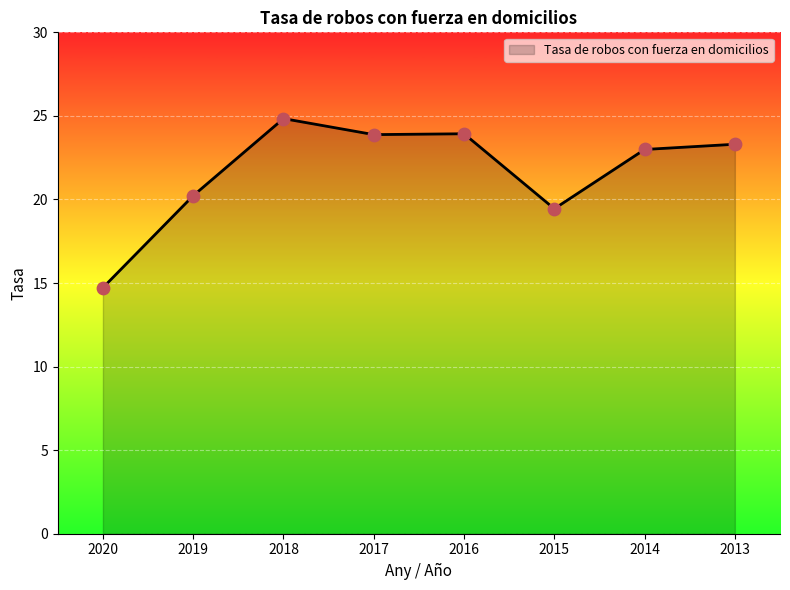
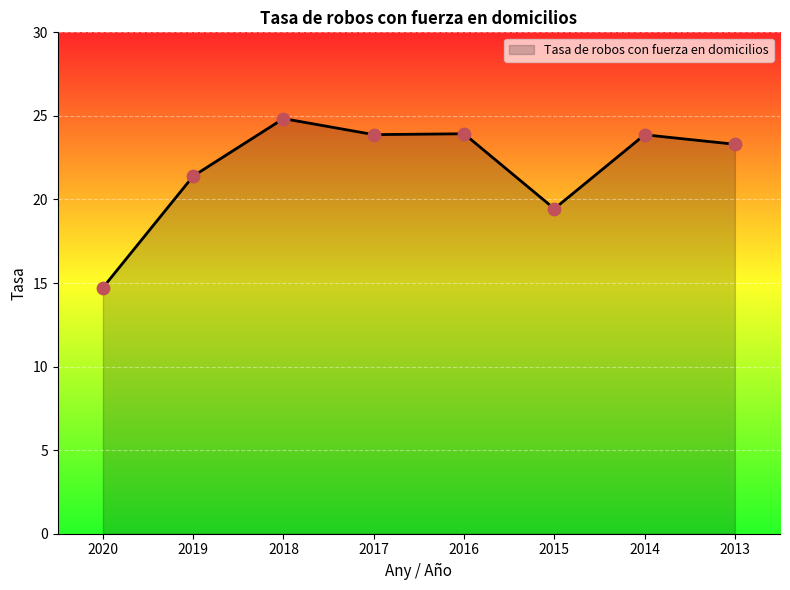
2019: 20.2 -> 21.4
2014: 23.0 -> 23.9
